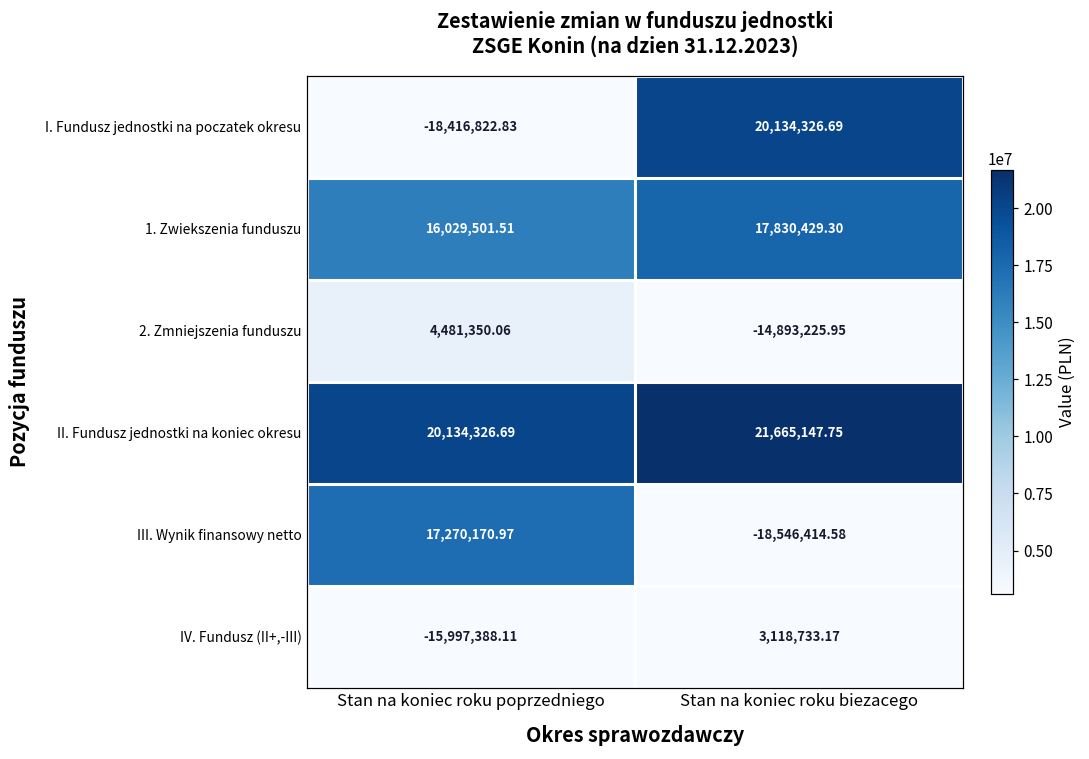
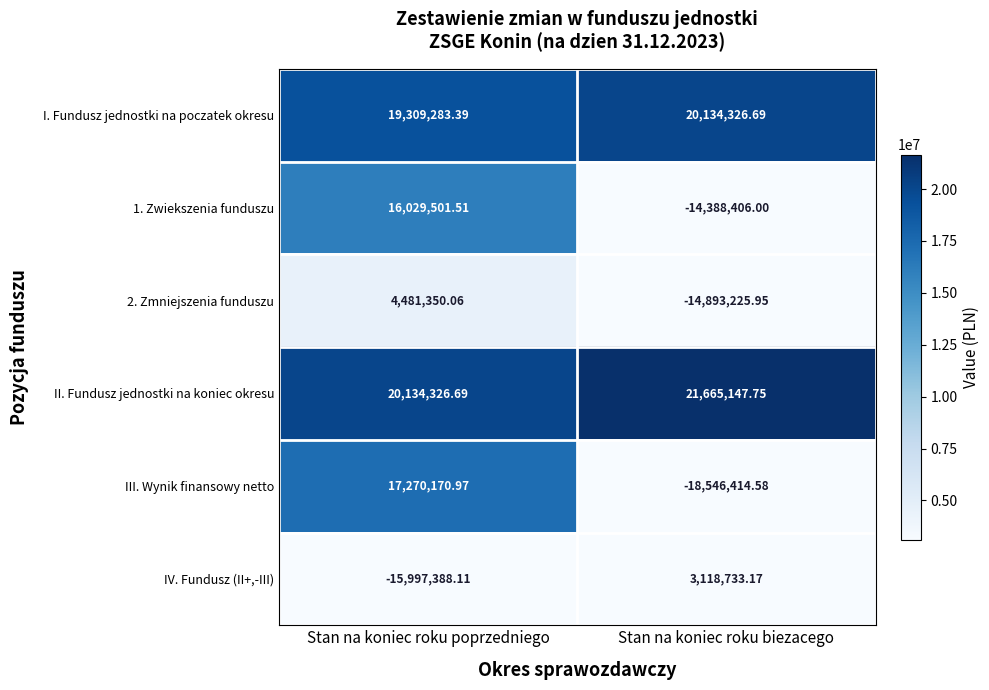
I. Fundusz jednostki na poczatek okresu, Stan na koniec roku poprzedniego: -18,416,822.83 -> 19,309,283.39
1. Zwiekszenia funduszu, Stan na koniec roku biezacego: 17,830,429.30 -> -14,388,406.00
